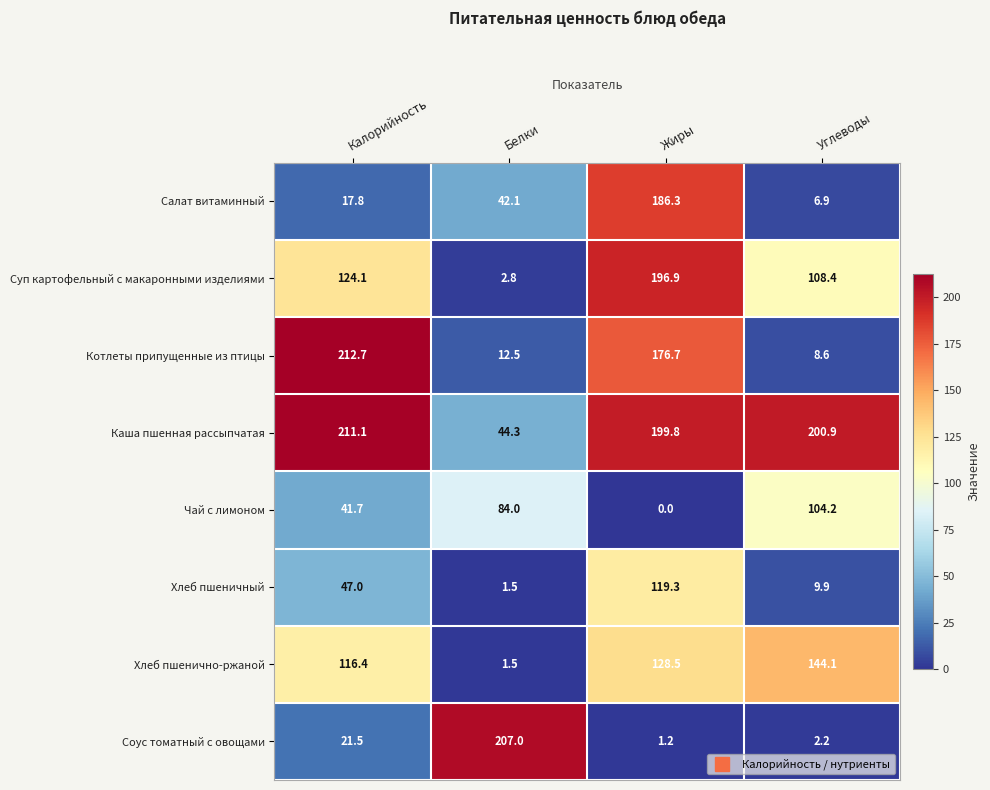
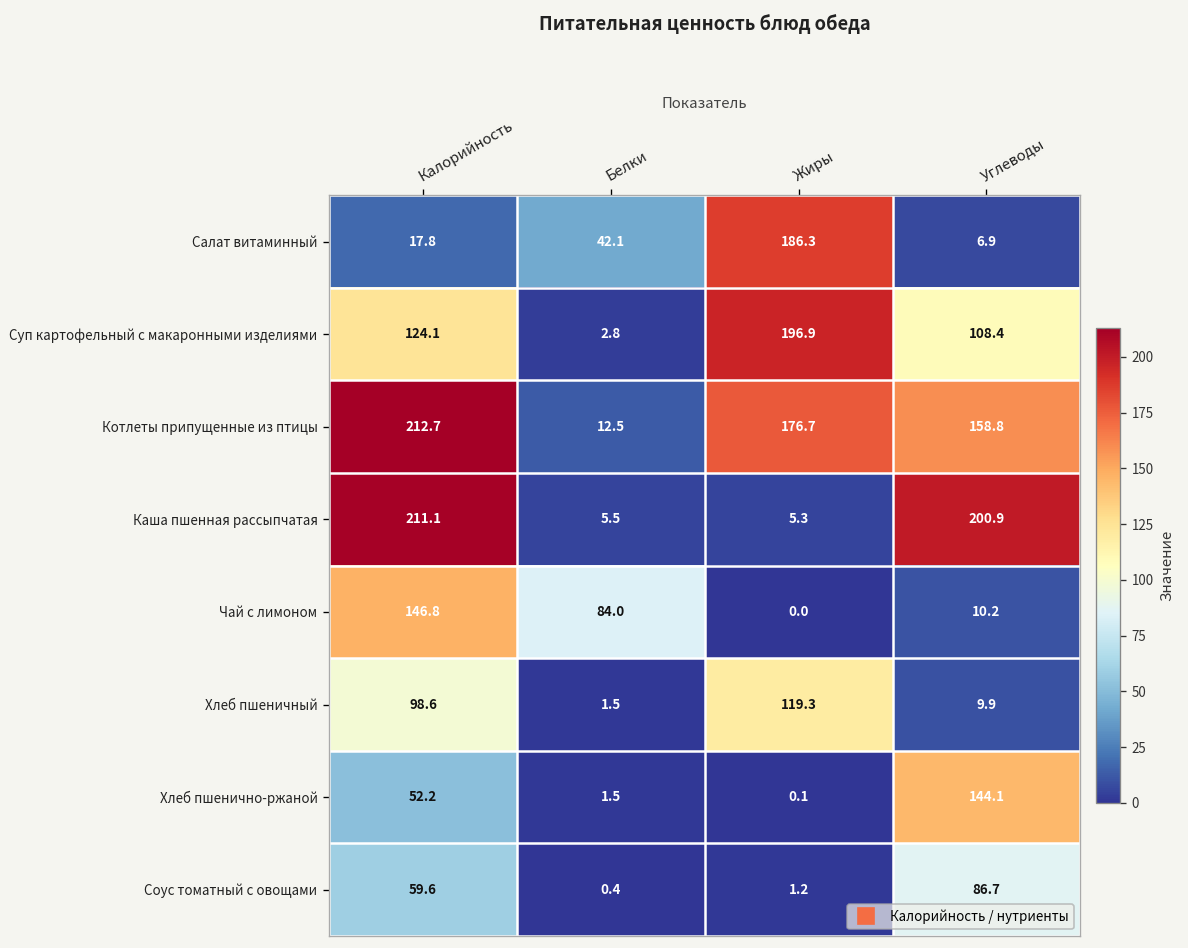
Котлеты припущенные из птицы, Углеводы: 8.6 -> 158.8
Каша пшенная рассыпчатая, Белки: 44.3 -> 5.5
Каша пшенная рассыпчатая, Жиры: 199.8 -> 5.3
Чай с лимоном, Калорийность: 41.7 -> 146.8
Чай с лимоном, Углеводы: 104.2 -> 10.2
Хлеб пшеничный, Калорийность: 47.0 -> 98.6
Хлеб пшенично-ржаной, Калорийность: 116.4 -> 52.2
Хлеб пшенично-ржаной, Жиры: 128.5 -> 0.1
Соус томатный с овощами, Калорийность: 21.5 -> 59.6
Соус томатный с овощами, Белки: 207.0 -> 0.4
Соус томатный с овощами, Углеводы: 2.2 -> 86.7
